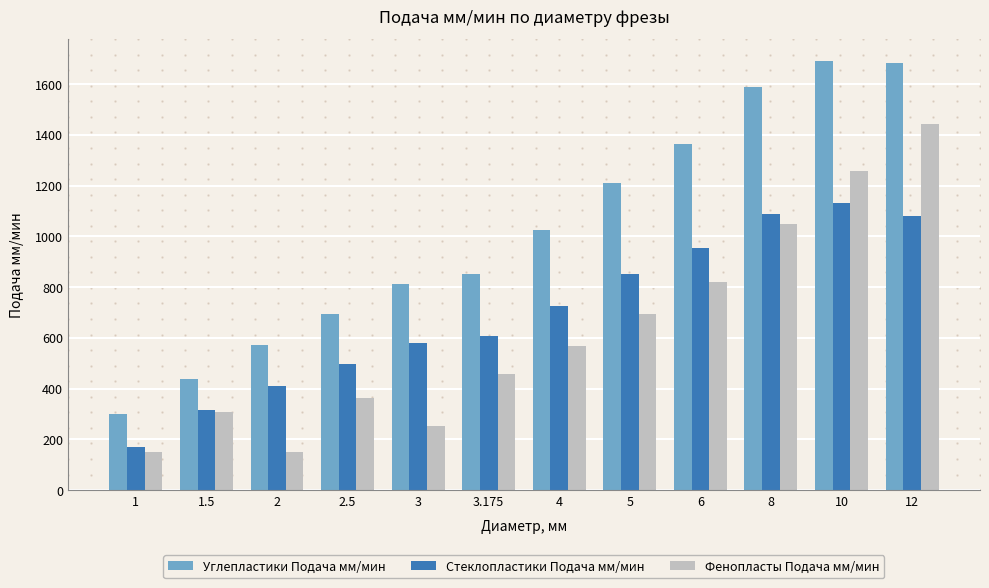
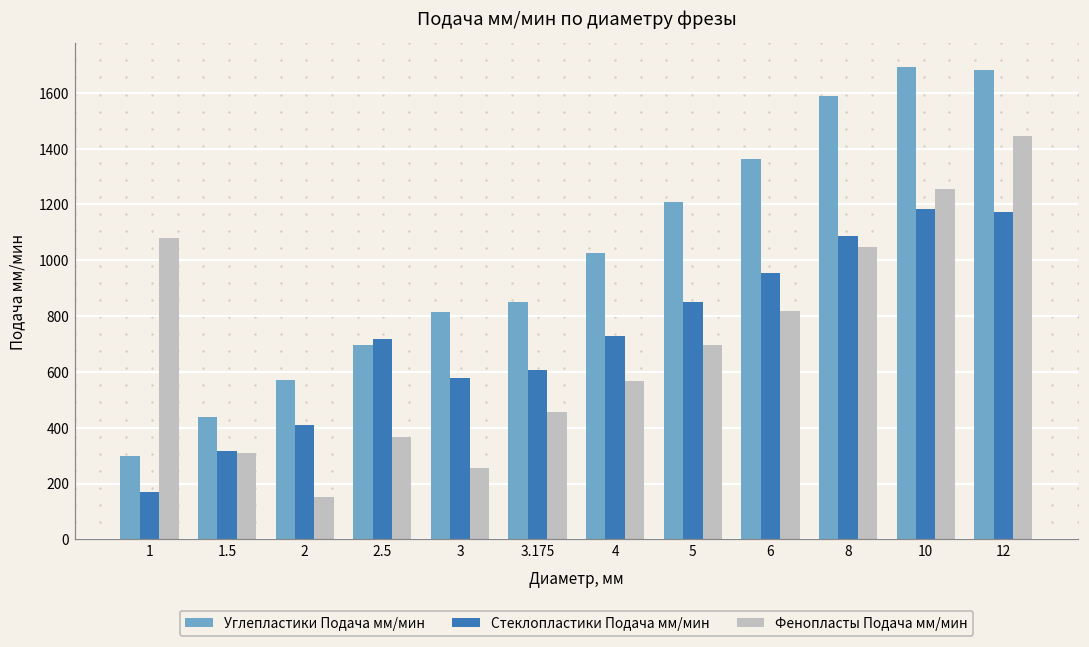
Фенопласты Подача мм/мин, 1: 150 -> 1080
Стеклопластики Подача мм/мин, 2.5: 500 -> 720
Стеклопластики Подача мм/мин, 10: 1130 -> 1180
Стеклопластики Подача мм/мин, 12: 1080 -> 1170
